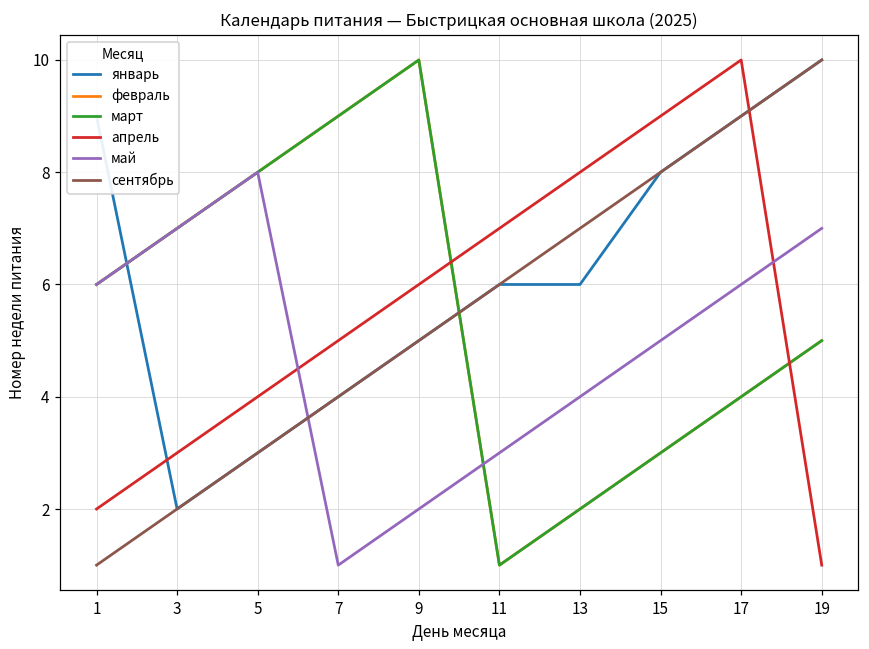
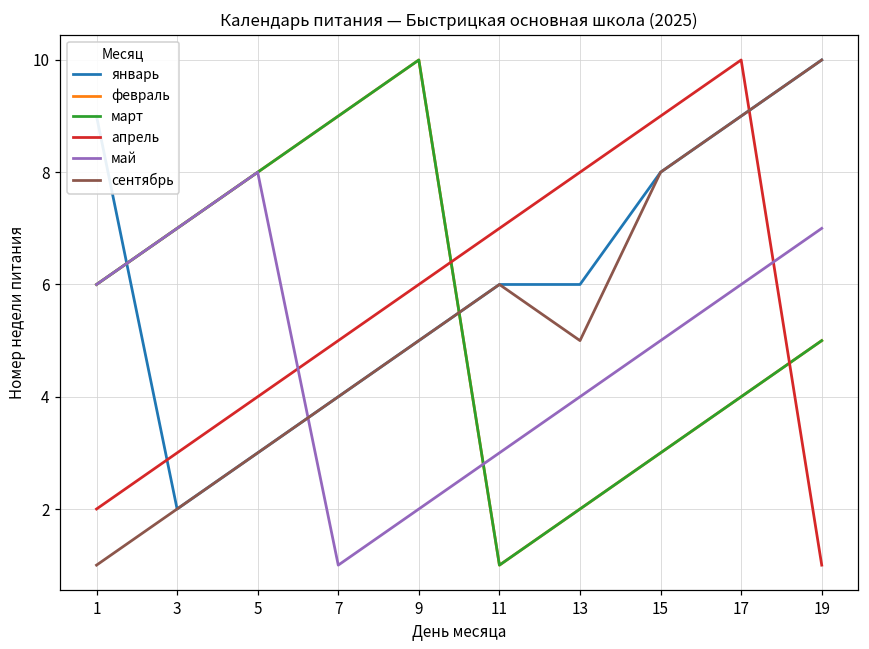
сентябрь, 13: 7 -> 5
